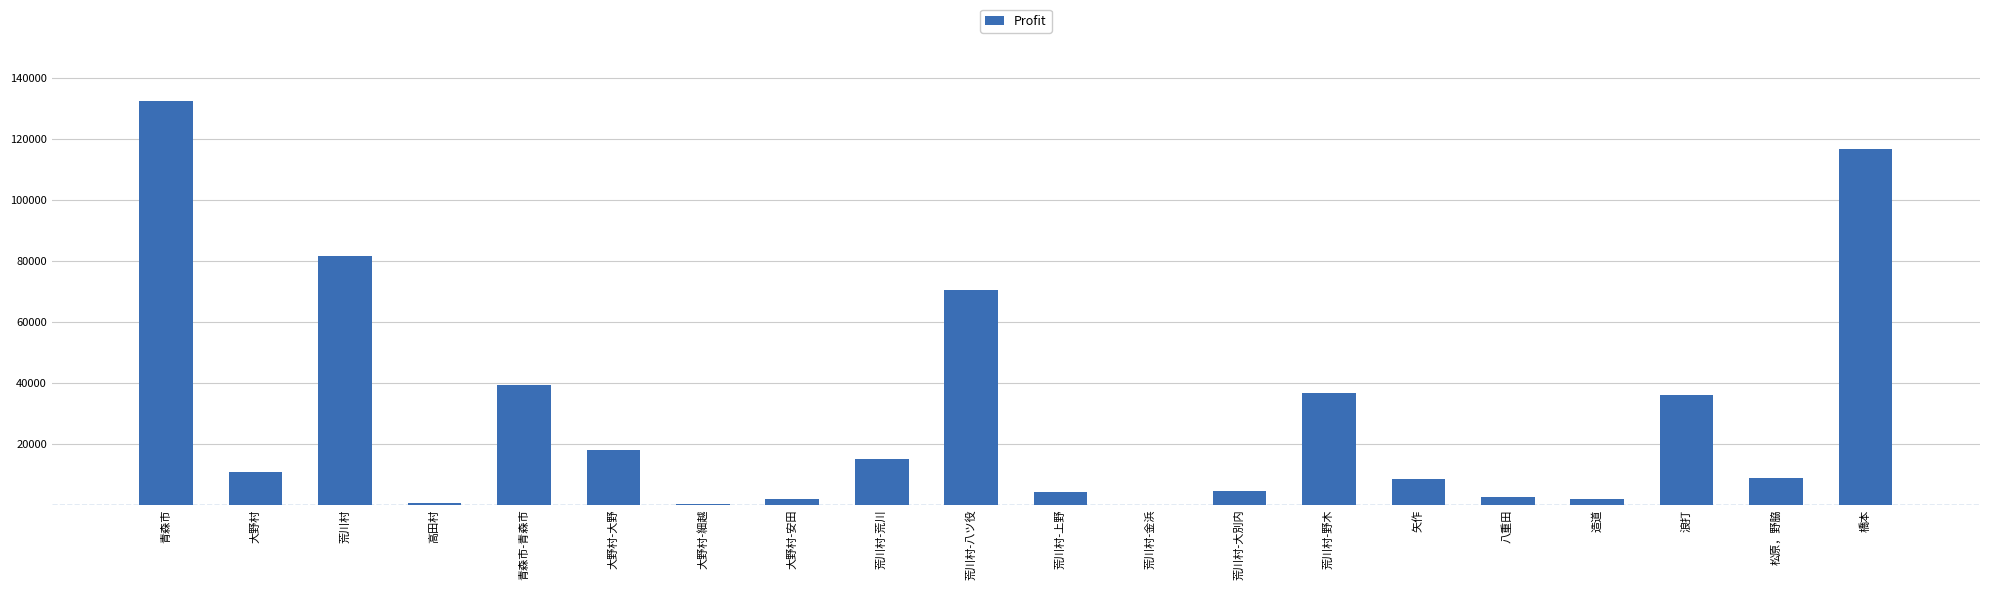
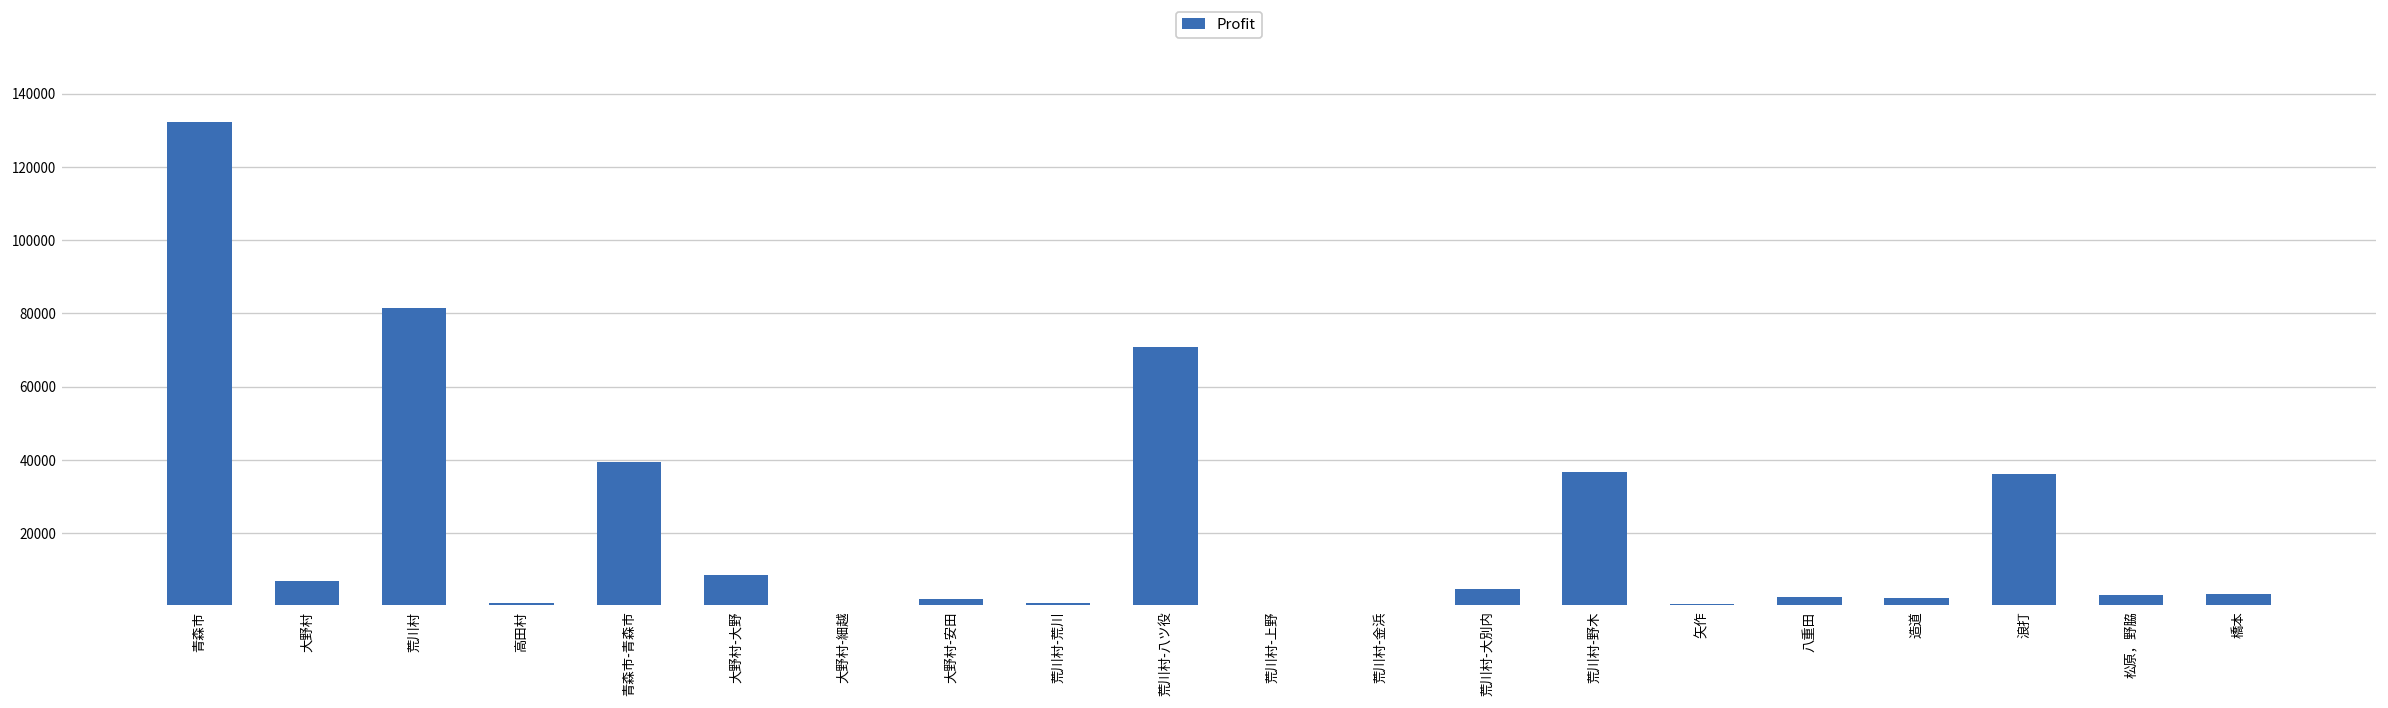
大野村: 11000 -> 7000
大野村-大野: 18000 -> 9000
荒川村-荒川: 15000 -> 1000
荒川村-上野: 4000 -> 0
矢作: 8000 -> 1000
松原，野脇: 9000 -> 3000
橋本: 117000 -> 3000
